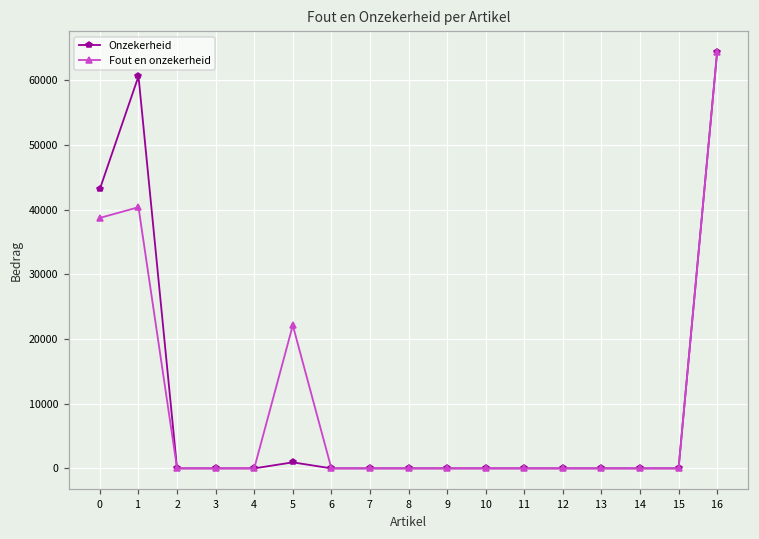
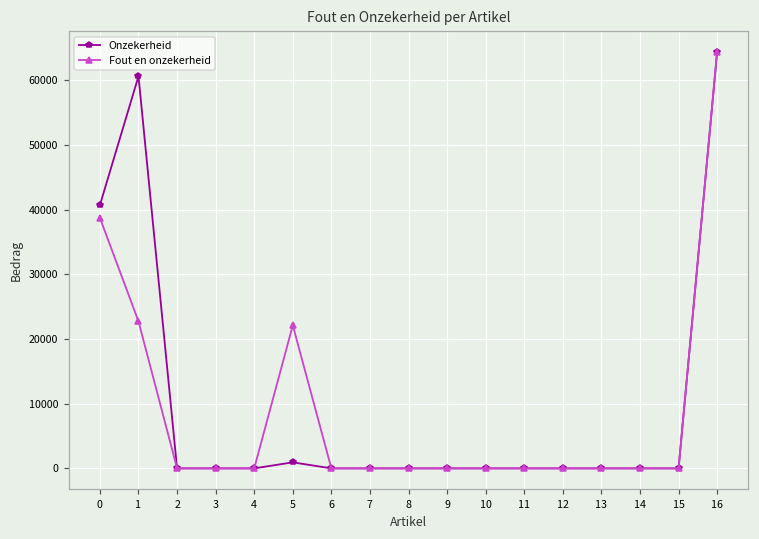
Onzekerheid, 0: 43000 -> 41000
Fout en onzekerheid, 1: 40000 -> 23000
